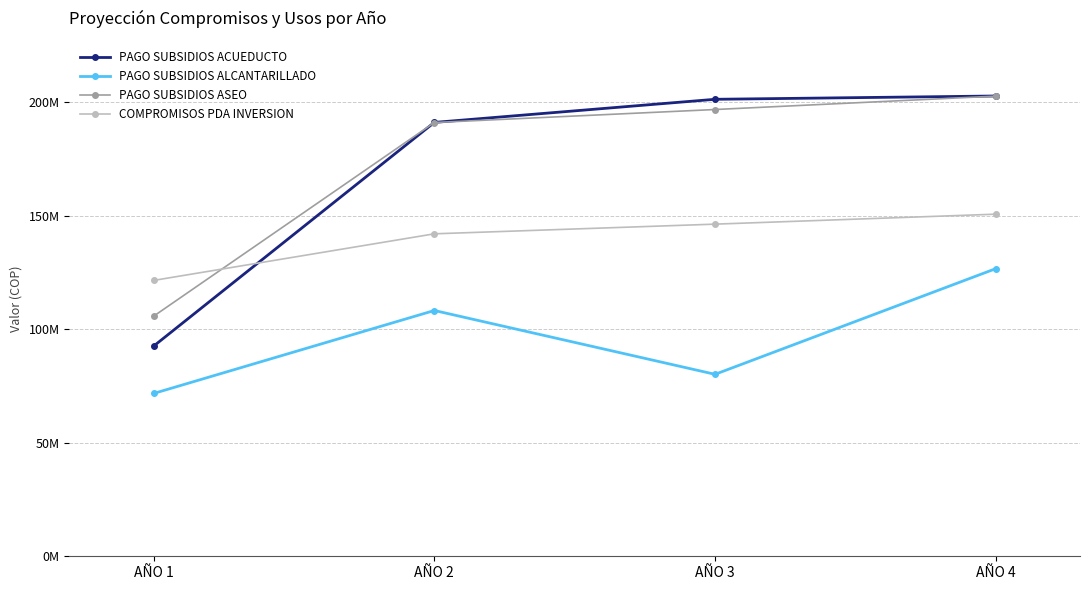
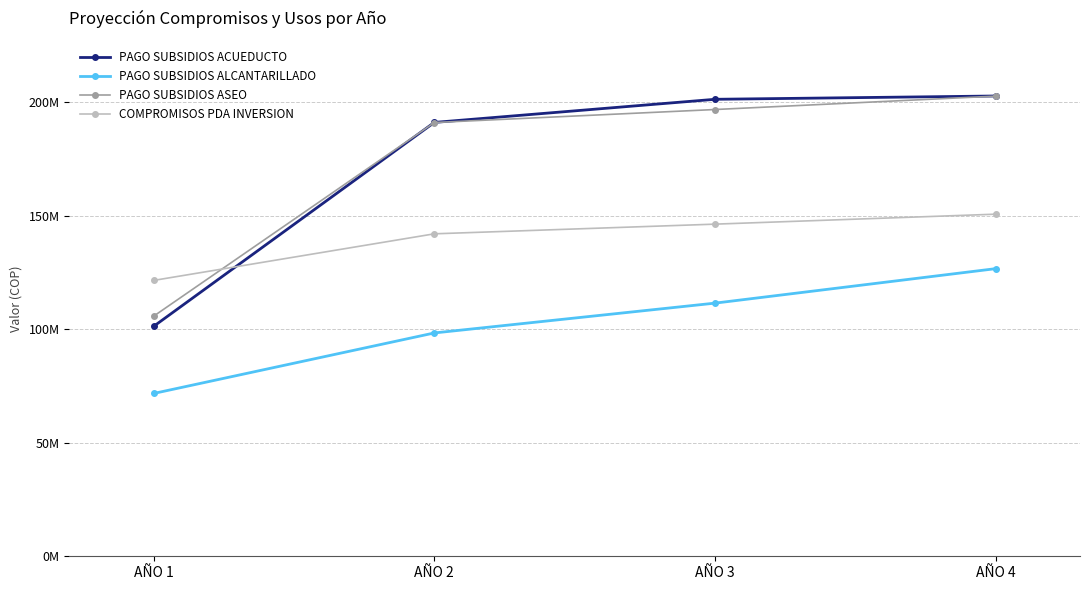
PAGO SUBSIDIOS ACUEDUCTO, AÑO 1: 93000000 -> 101000000
PAGO SUBSIDIOS ALCANTARILLADO, AÑO 2: 108000000 -> 98000000
PAGO SUBSIDIOS ALCANTARILLADO, AÑO 3: 80000000 -> 111000000
